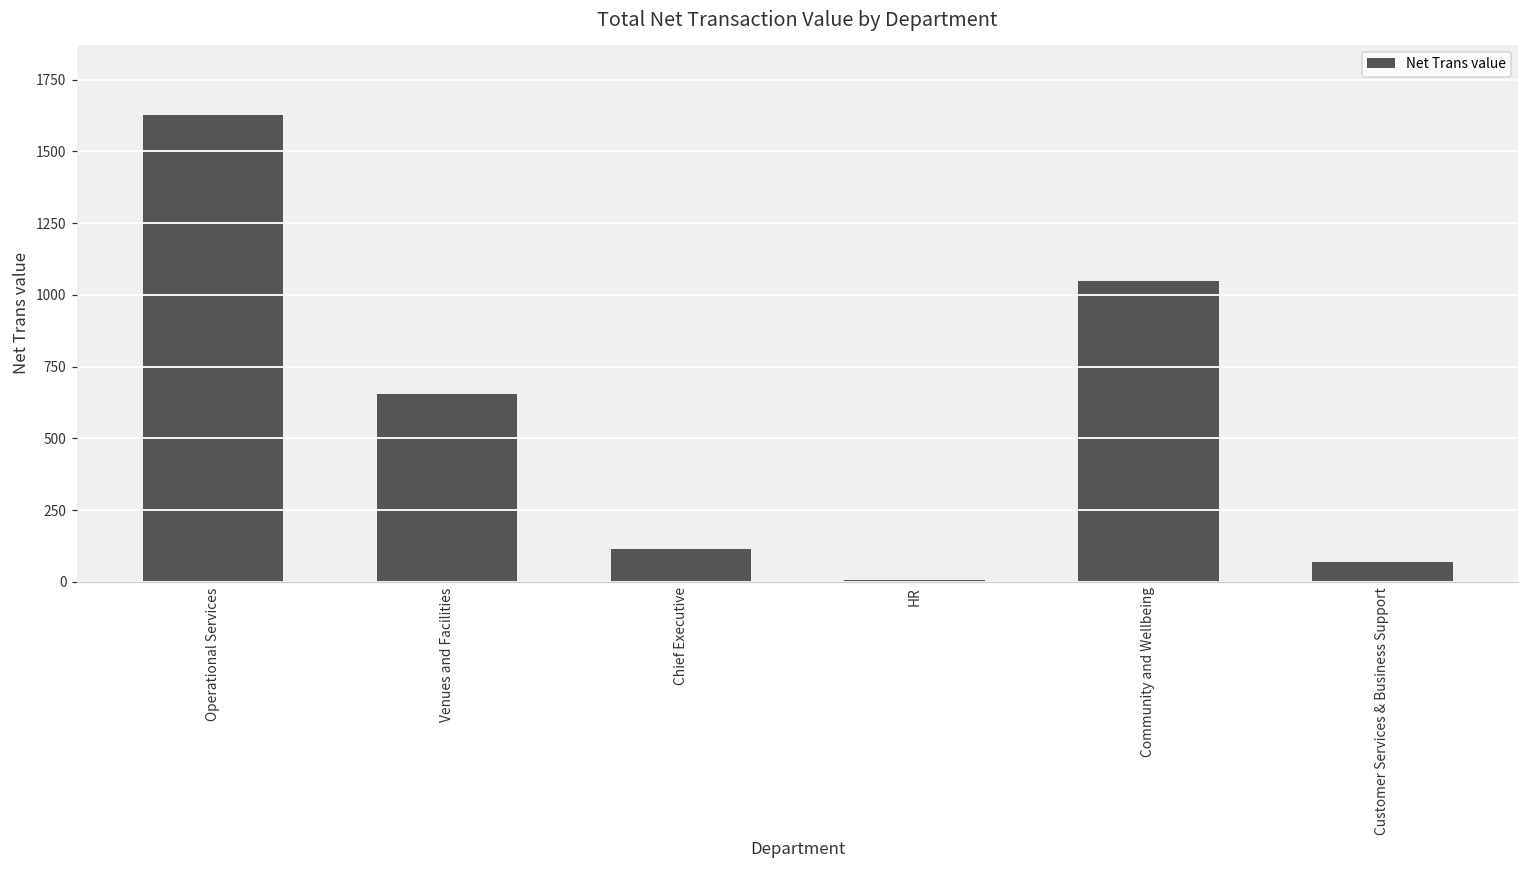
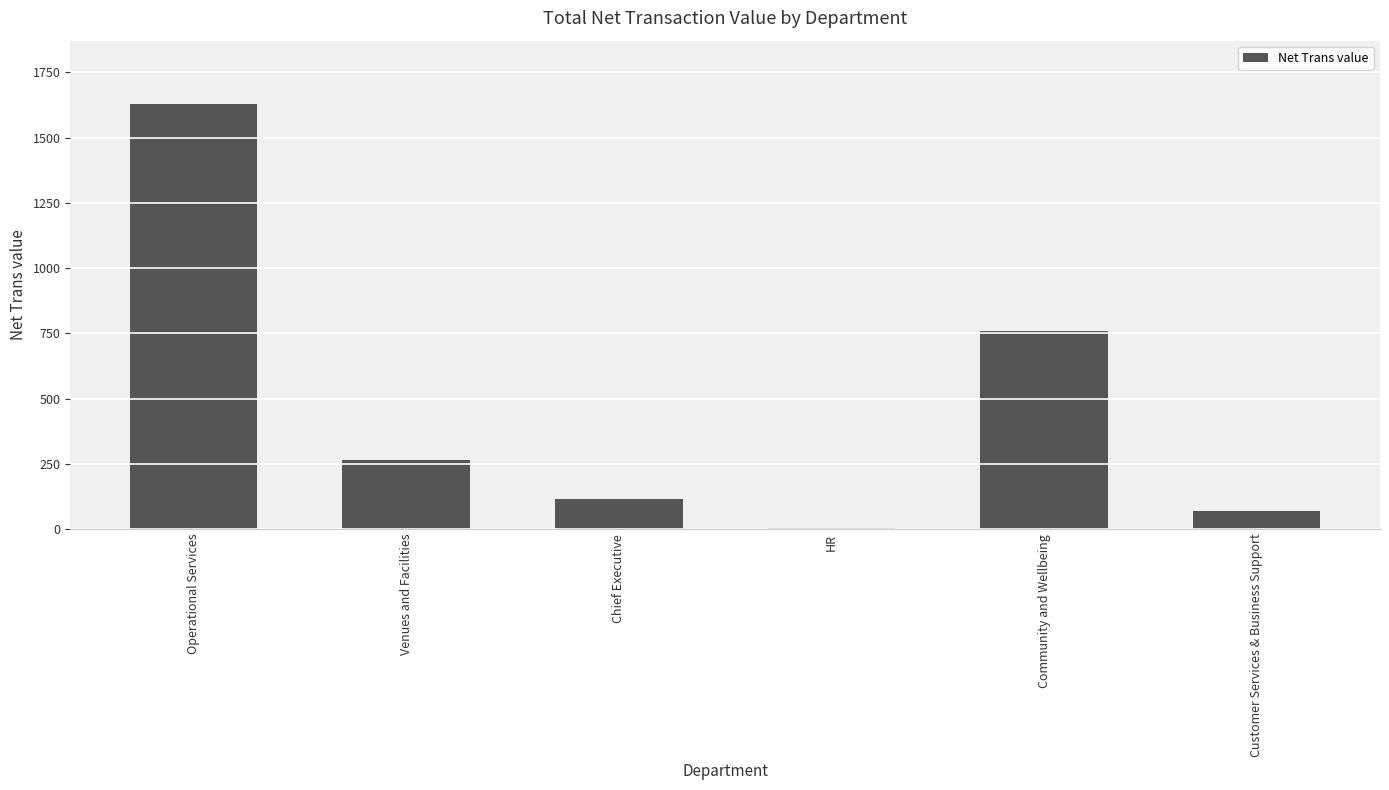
Venues and Facilities: 650 -> 260
Community and Wellbeing: 1050 -> 760
